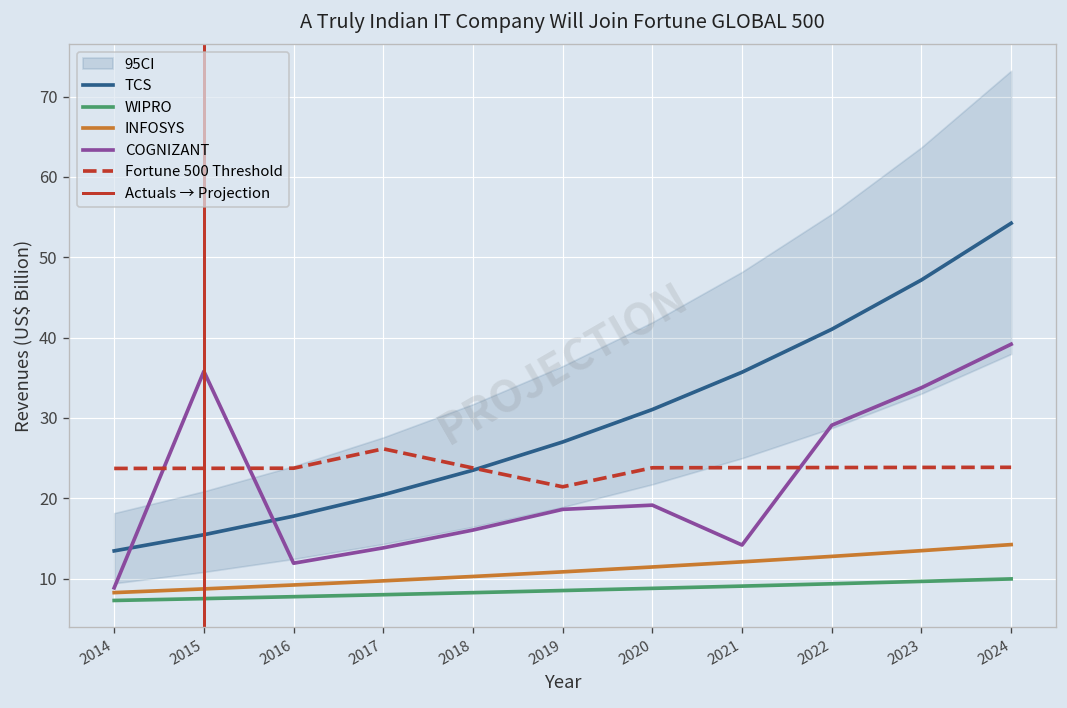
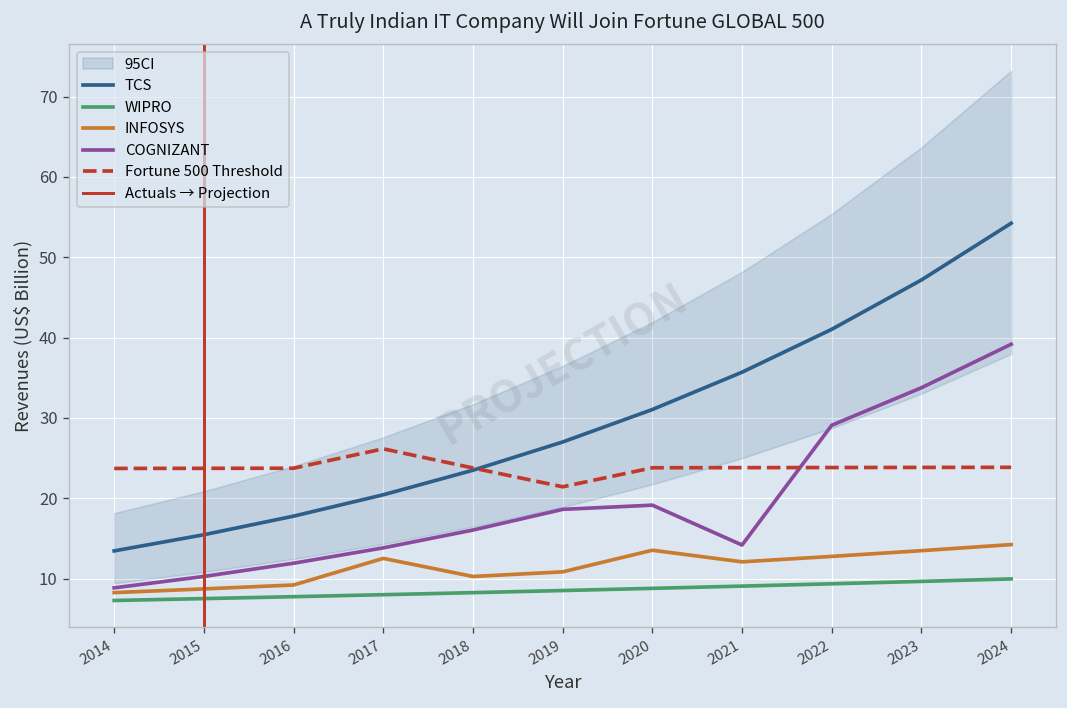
COGNIZANT, 2015: 36 -> 10
INFOSYS, 2017: 10 -> 13
INFOSYS, 2020: 11 -> 14
